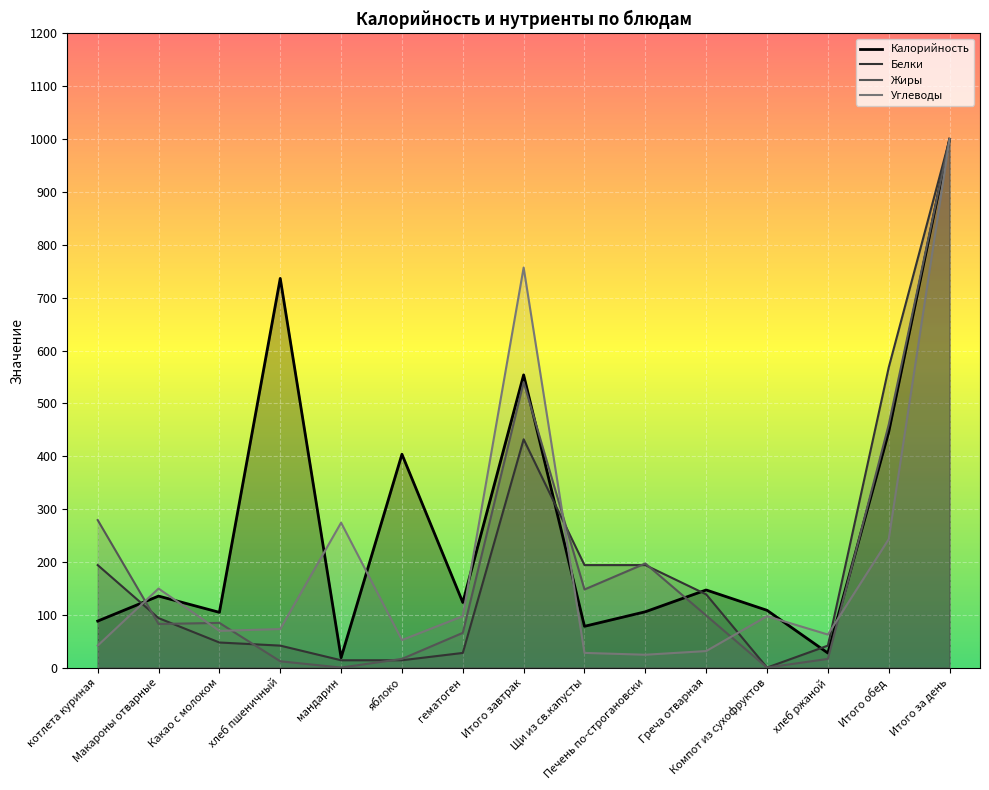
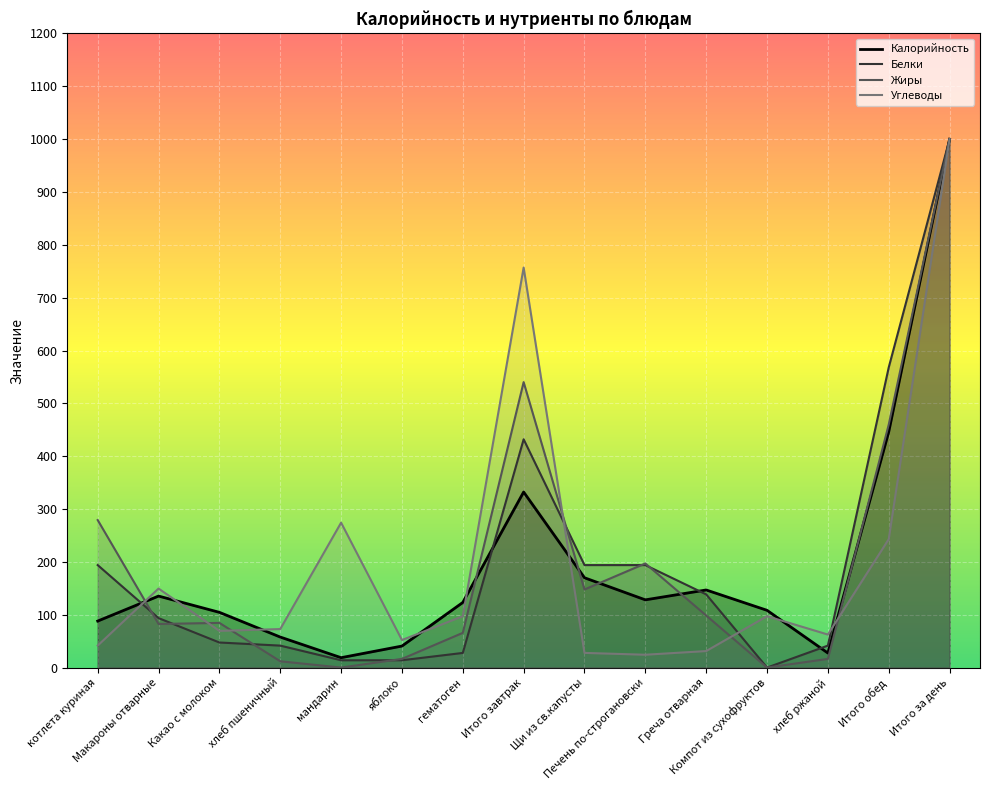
Калорийность, хлеб пшеничный: 740 -> 60
Калорийность, яблоко: 400 -> 40
Калорийность, Итого завтрак: 550 -> 330
Калорийность, Щи из св.капусты: 80 -> 170
Калорийность, Печень по-строгановски: 110 -> 130
